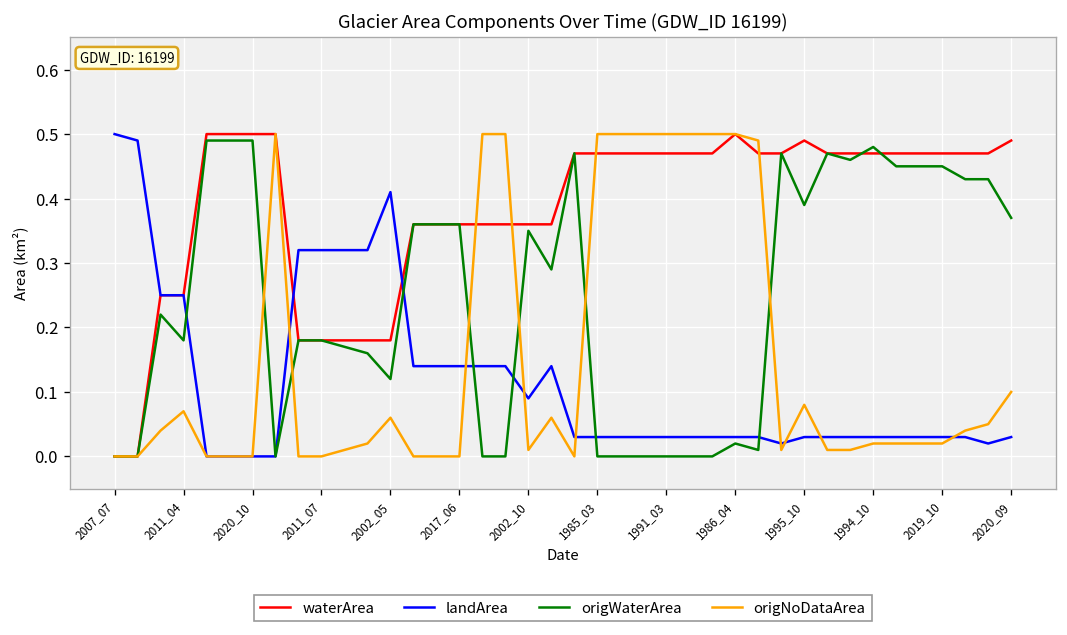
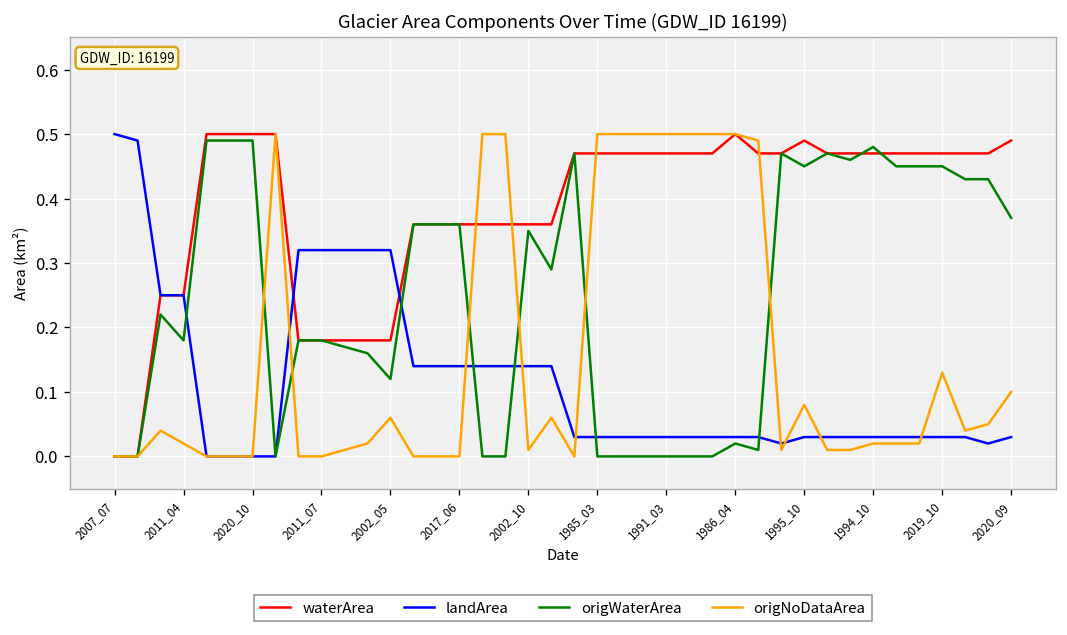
origNoDataArea, 2011_04: 0.07 -> 0.02
landArea, 2002_05: 0.41 -> 0.32
landArea, 2002_10: 0.09 -> 0.14
origWaterArea, 1995_10: 0.39 -> 0.45
origNoDataArea, 2019_10: 0.02 -> 0.13
